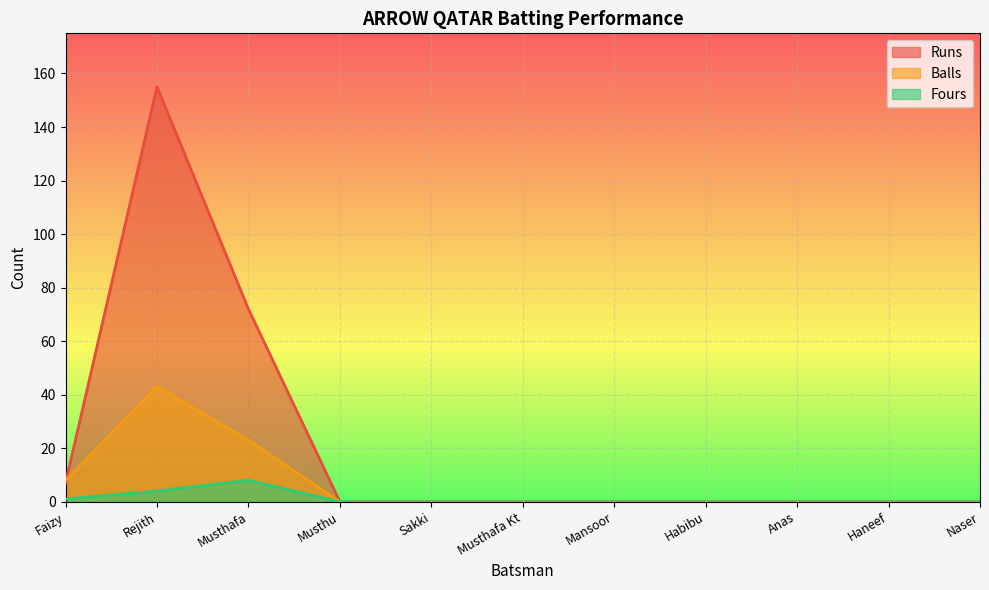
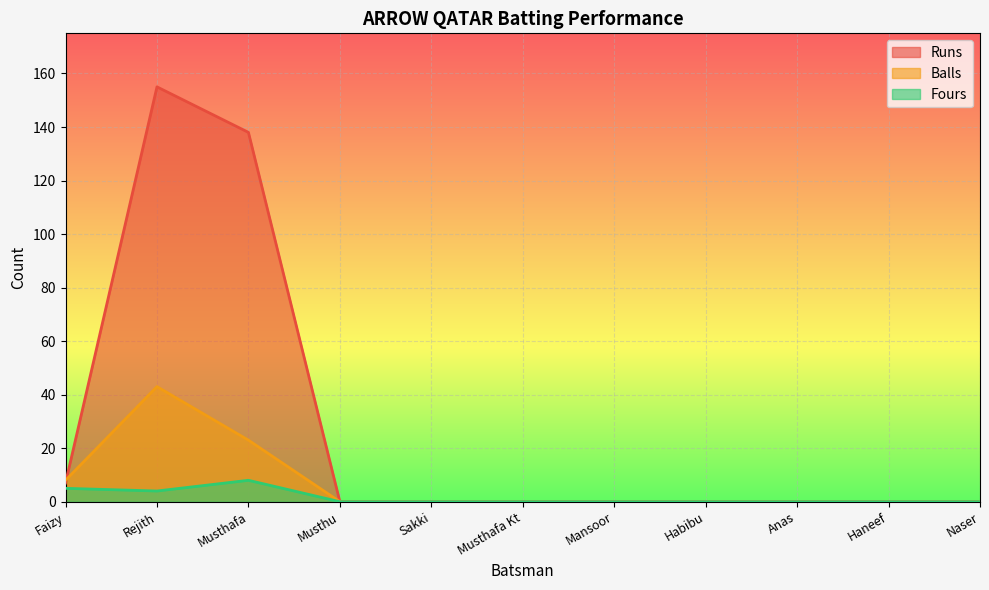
Fours, Faizy: 1 -> 5
Runs, Musthafa: 72 -> 138
